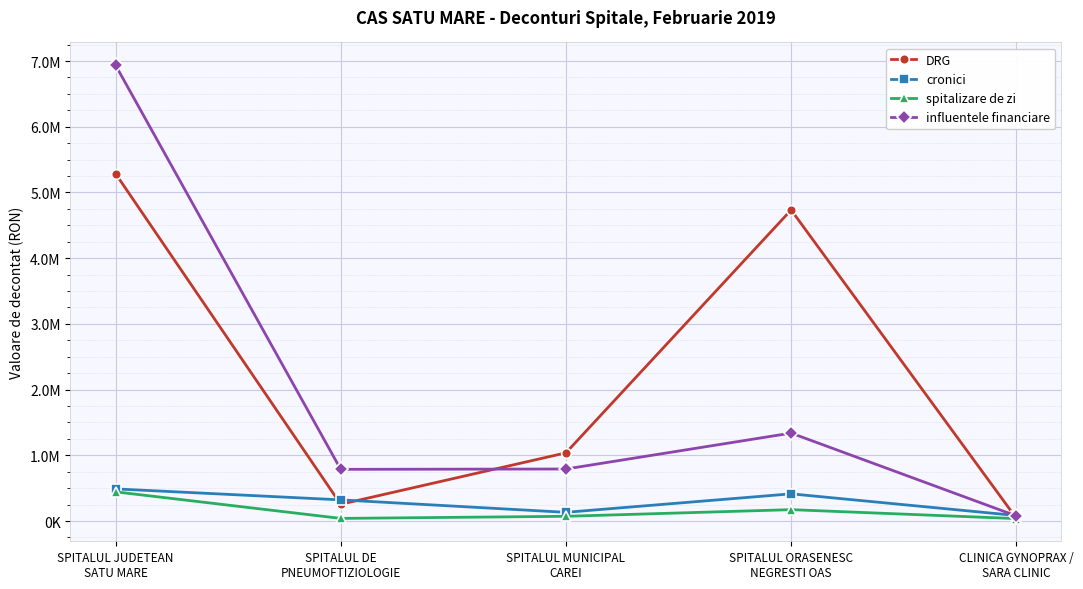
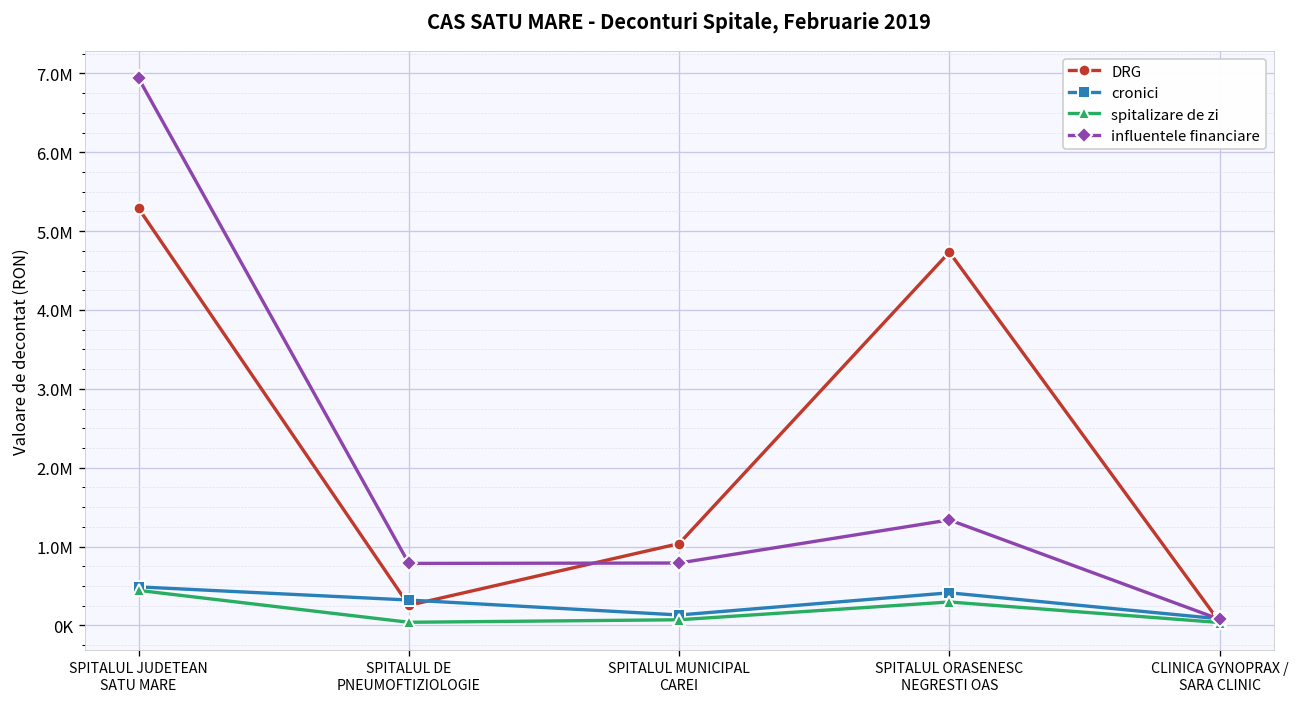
spitalizare de zi, SPITALUL ORASENESC NEGRESTI OAS: 200000 -> 300000
